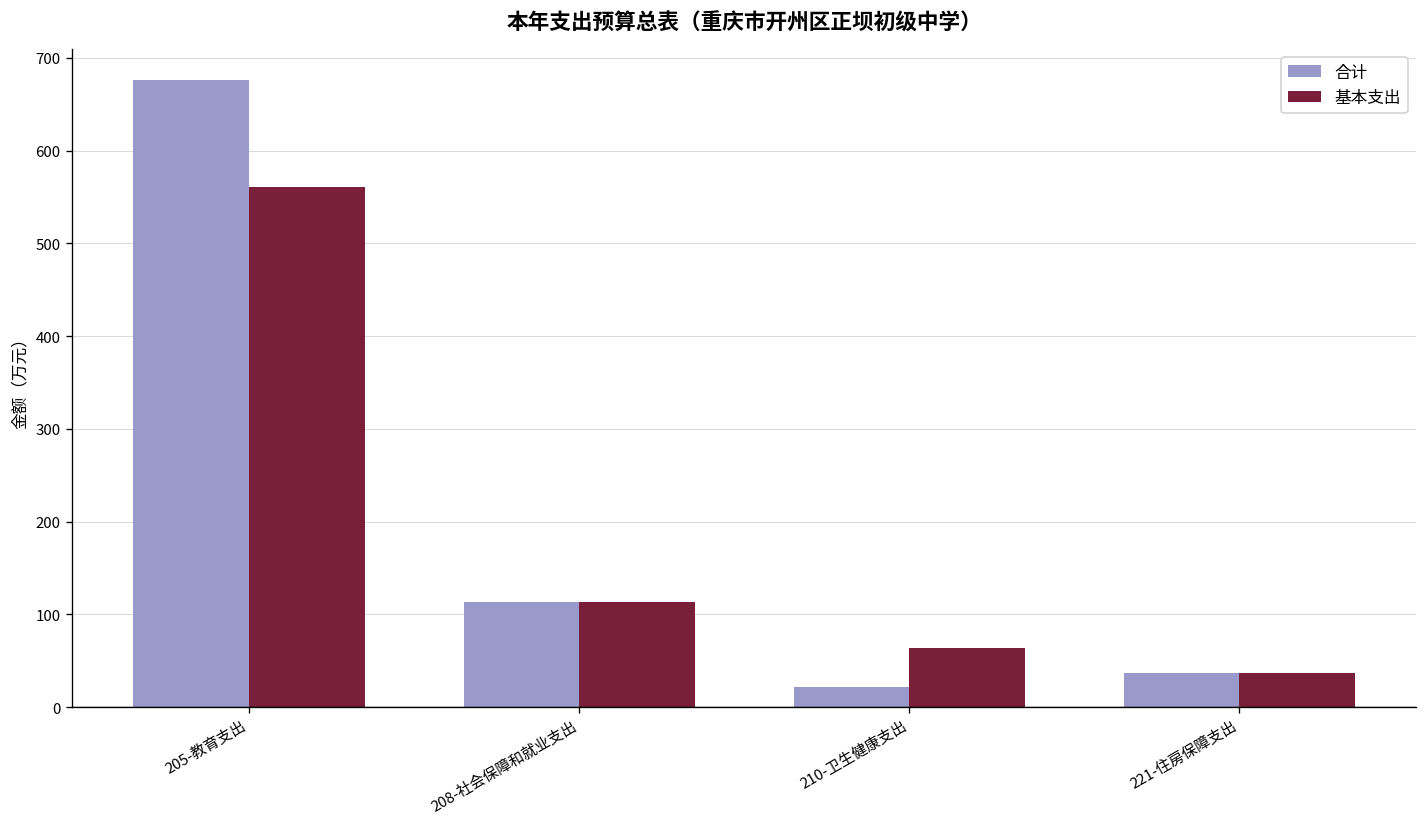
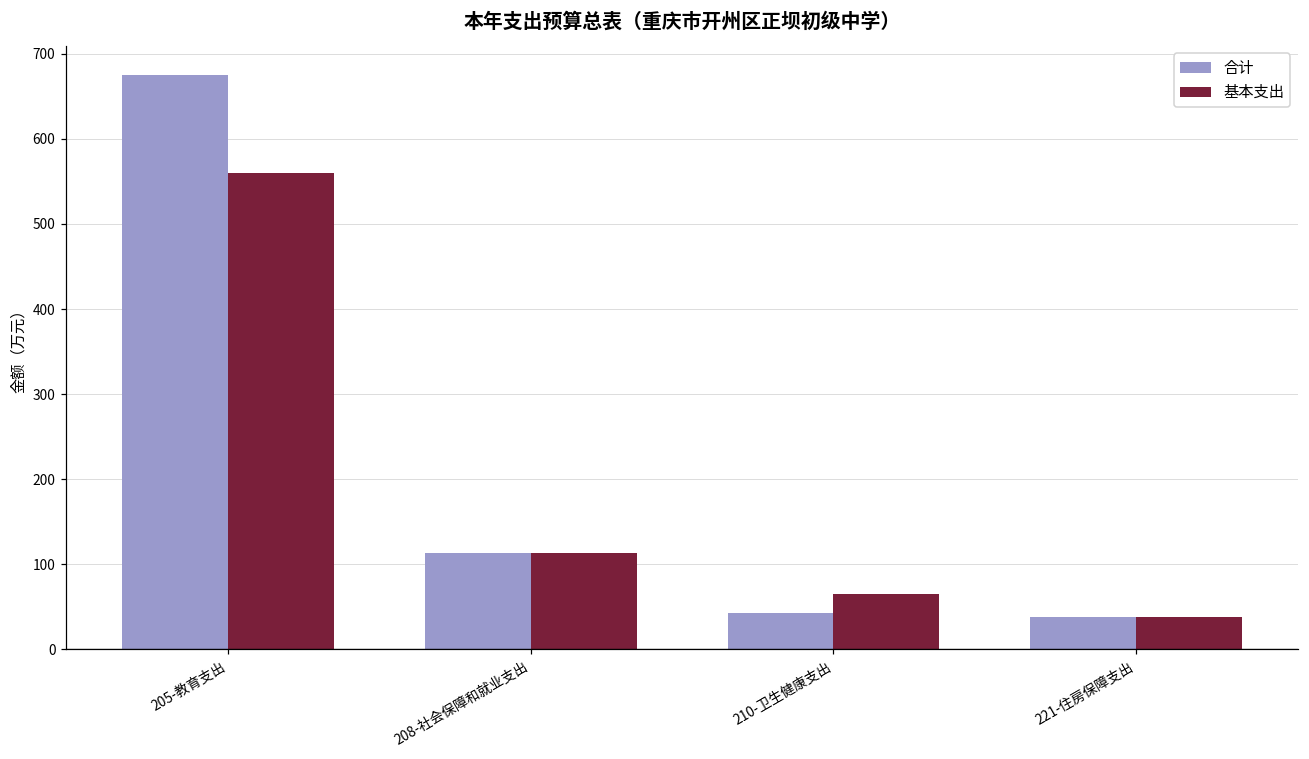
合计, 210-卫生健康支出: 20 -> 40
